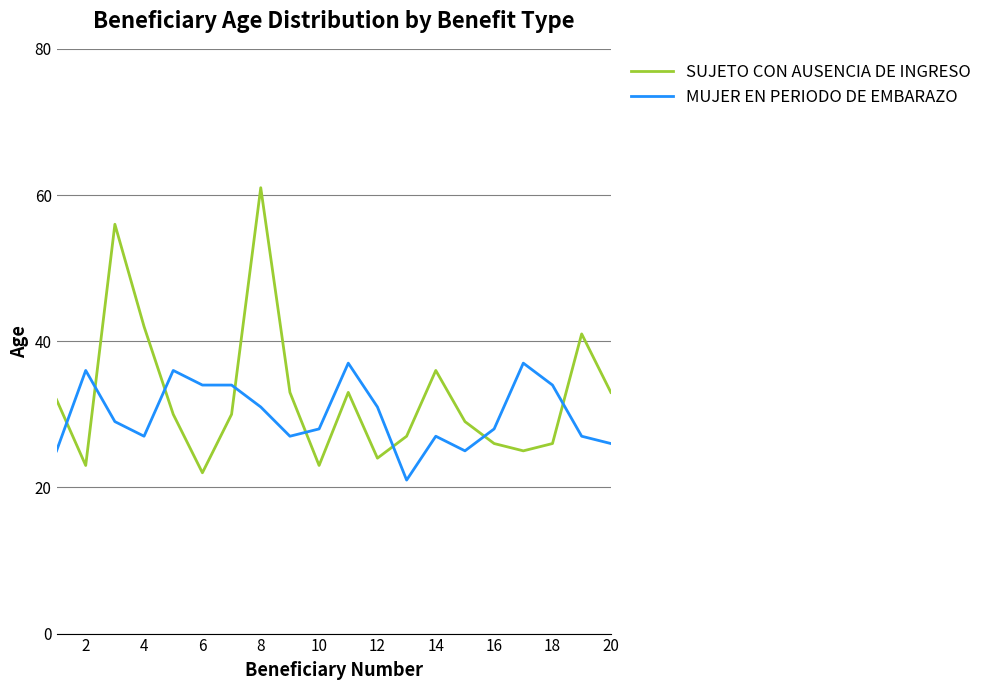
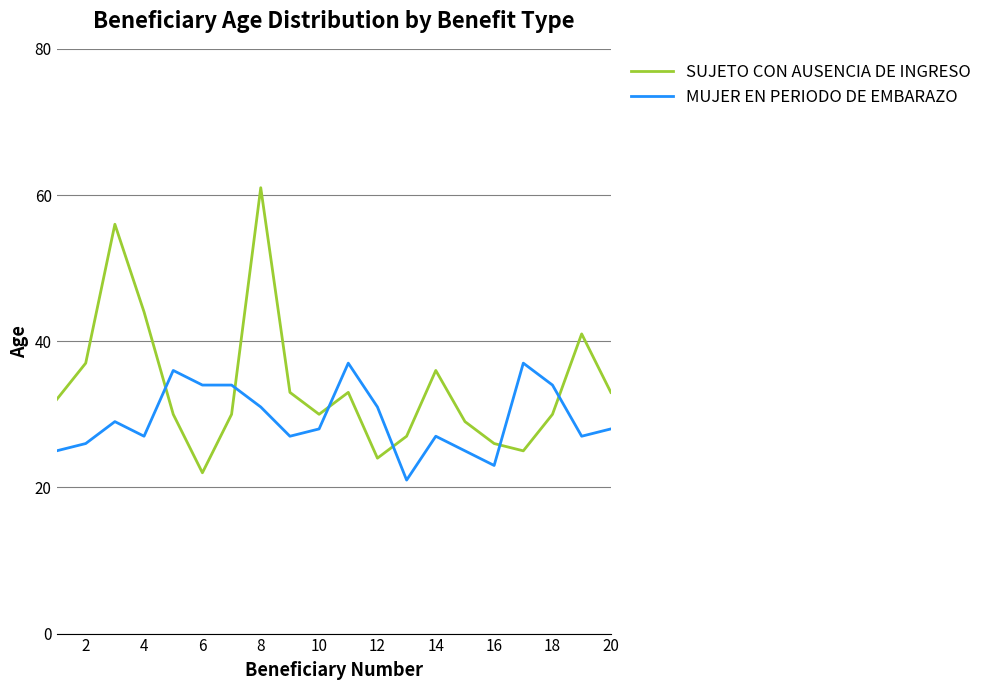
SUJETO CON AUSENCIA DE INGRESO, 2: 23 -> 37
MUJER EN PERIODO DE EMBARAZO, 2: 36 -> 26
SUJETO CON AUSENCIA DE INGRESO, 4: 42 -> 44
SUJETO CON AUSENCIA DE INGRESO, 10: 23 -> 30
MUJER EN PERIODO DE EMBARAZO, 16: 28 -> 23
SUJETO CON AUSENCIA DE INGRESO, 18: 26 -> 30
MUJER EN PERIODO DE EMBARAZO, 20: 26 -> 28
